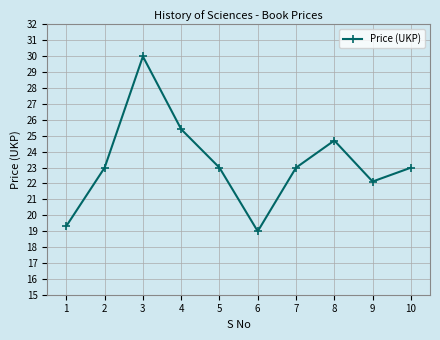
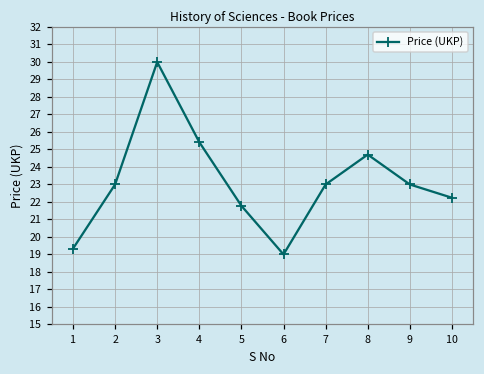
5: 23.0 -> 21.8
9: 22.1 -> 23.0
10: 23.0 -> 22.2
